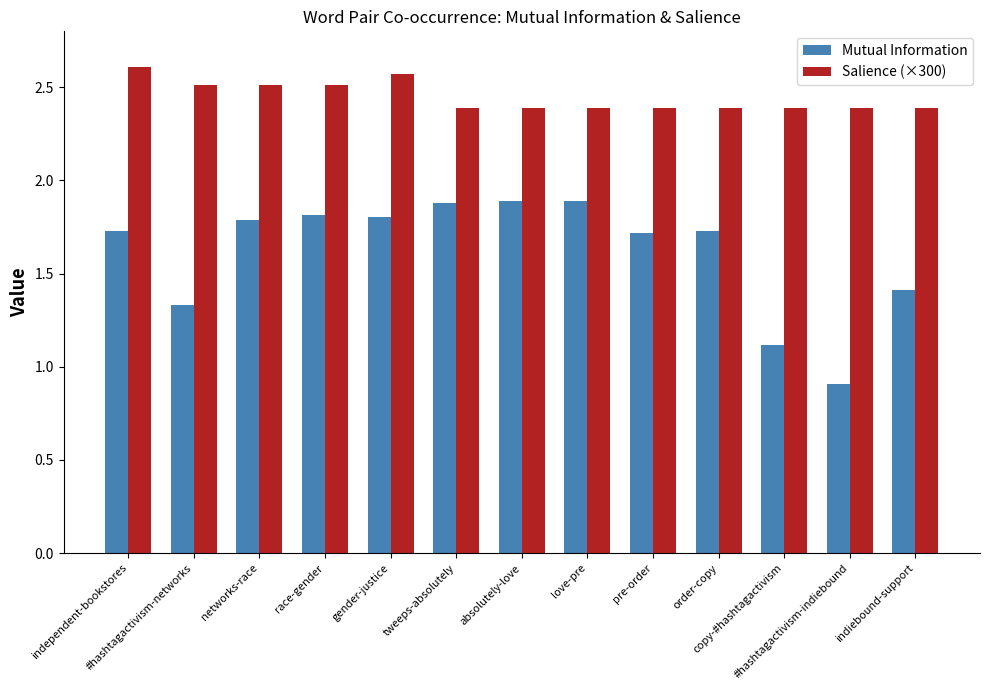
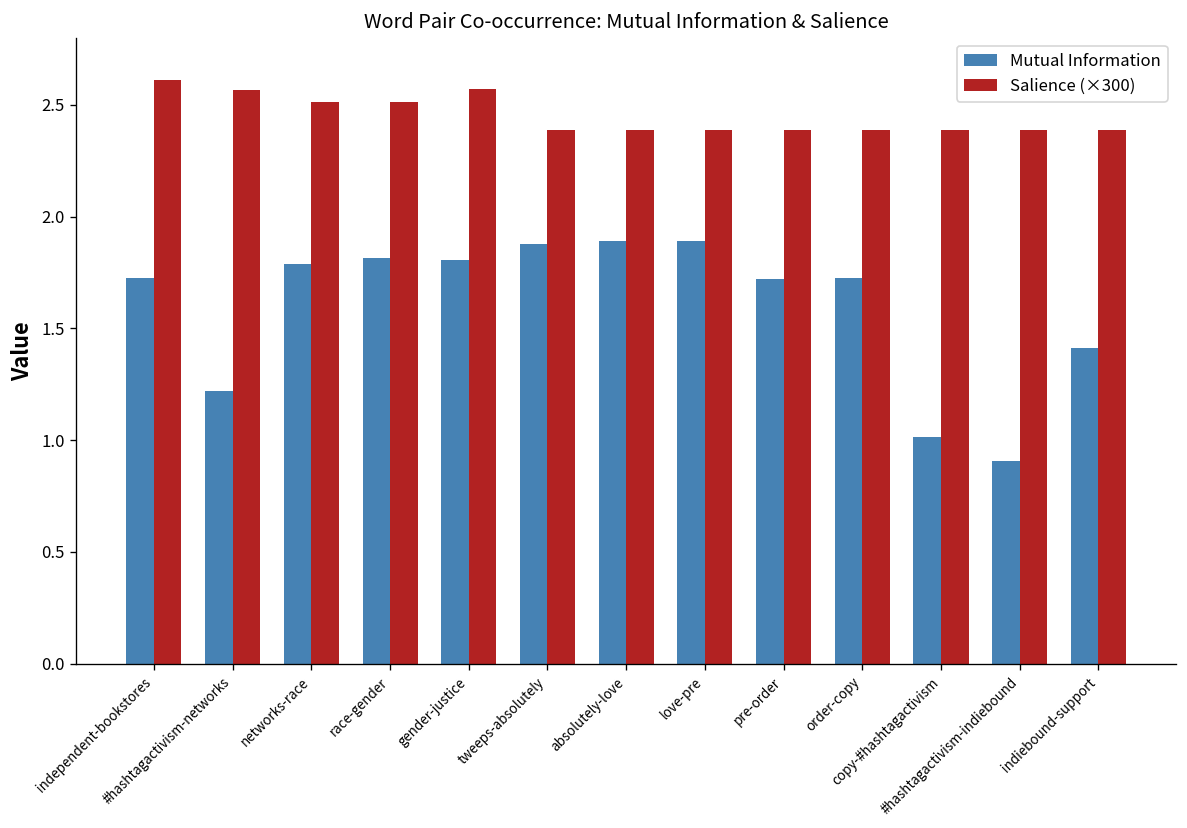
Mutual Information, #hashtagactivism-networks: 1.33 -> 1.22
Salience (×300), #hashtagactivism-networks: 2.51 -> 2.57
Mutual Information, copy-#hashtagactivism: 1.12 -> 1.01
